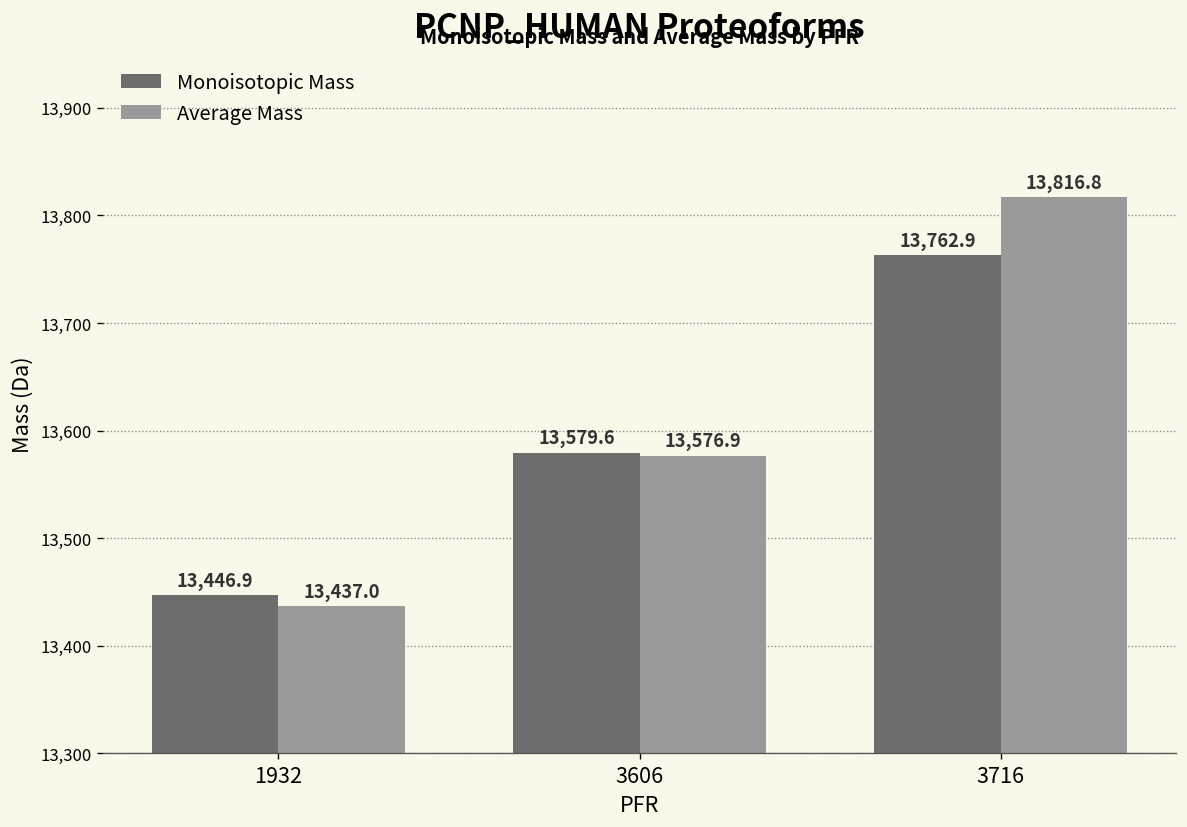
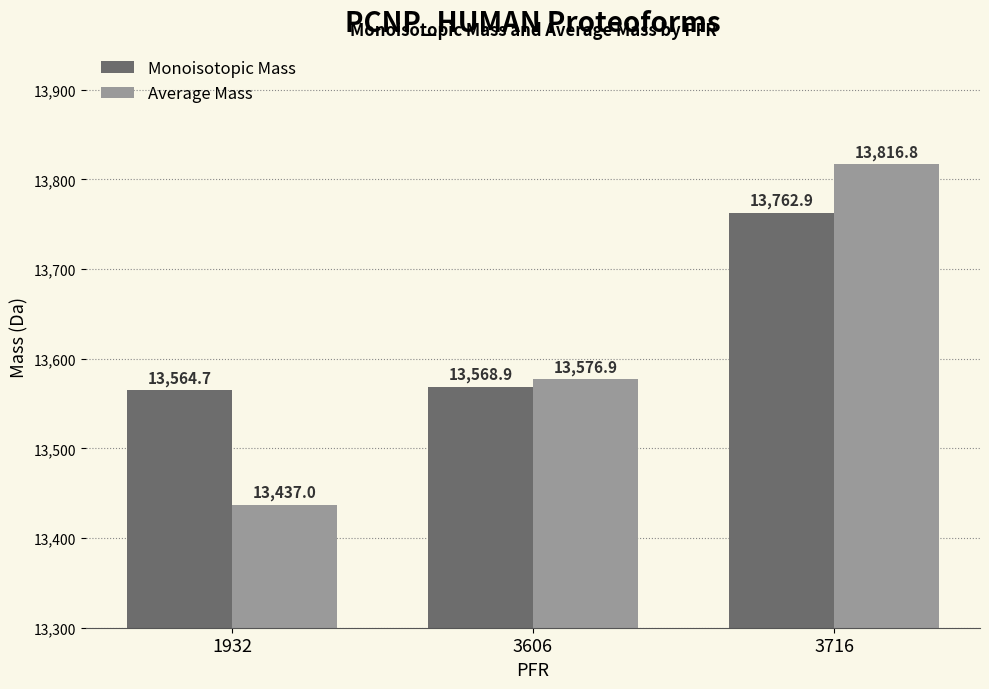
Monoisotopic Mass, 1932: 13,446.9 -> 13,564.7
Monoisotopic Mass, 3606: 13,579.6 -> 13,568.9
